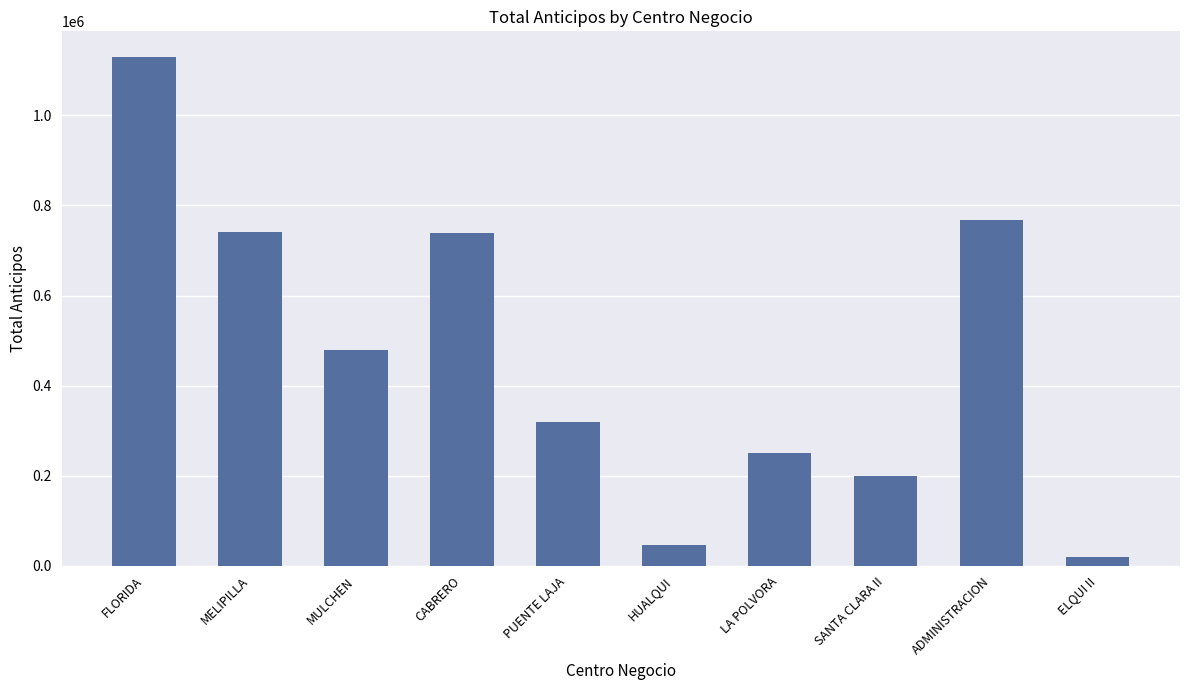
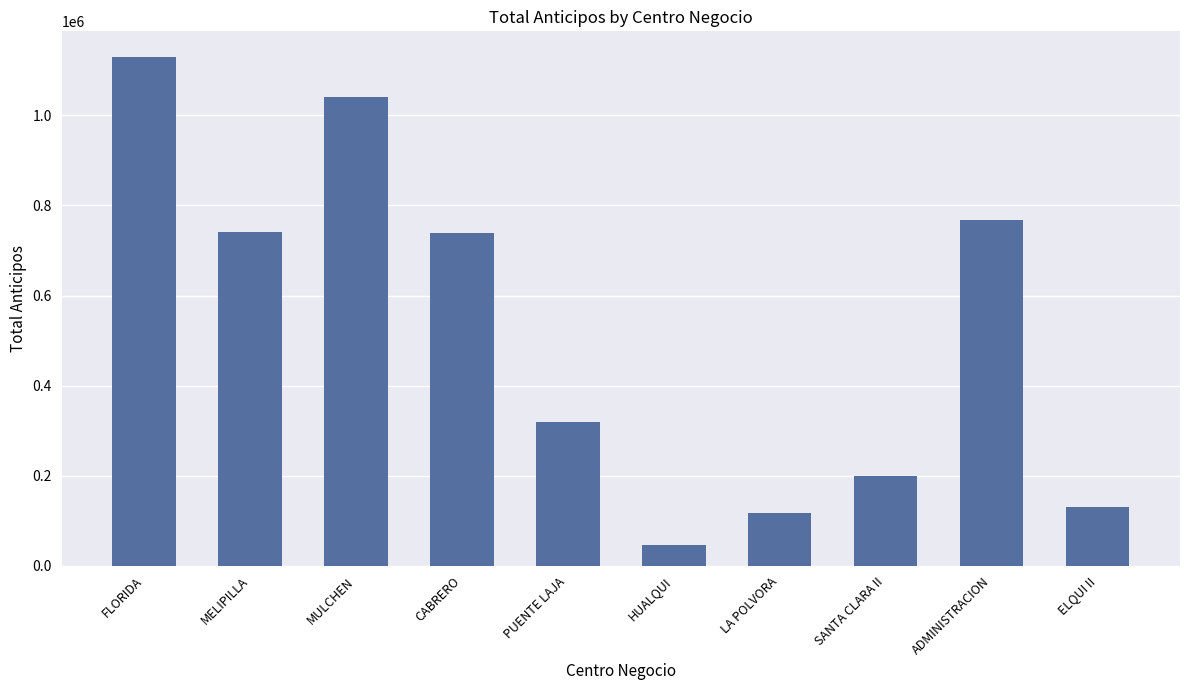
MULCHEN: 480000 -> 1040000
LA POLVORA: 250000 -> 120000
ELQUI II: 20000 -> 130000
